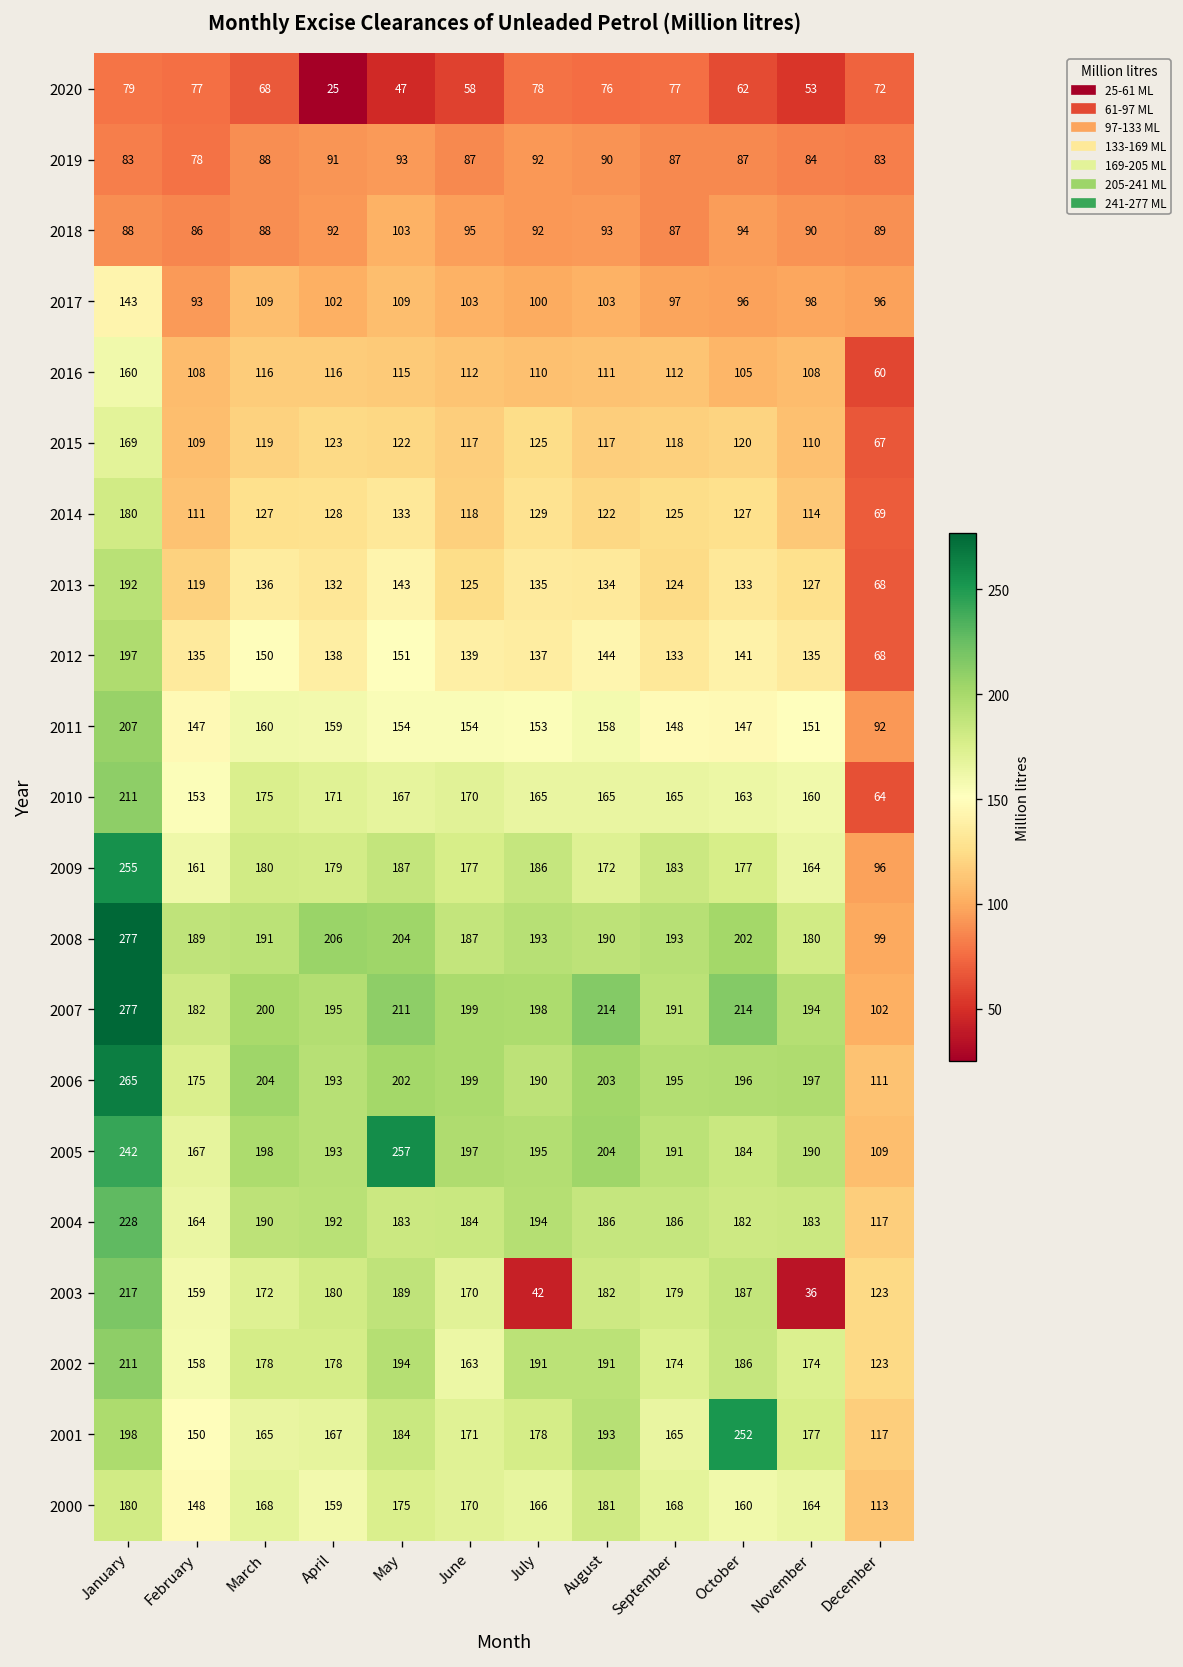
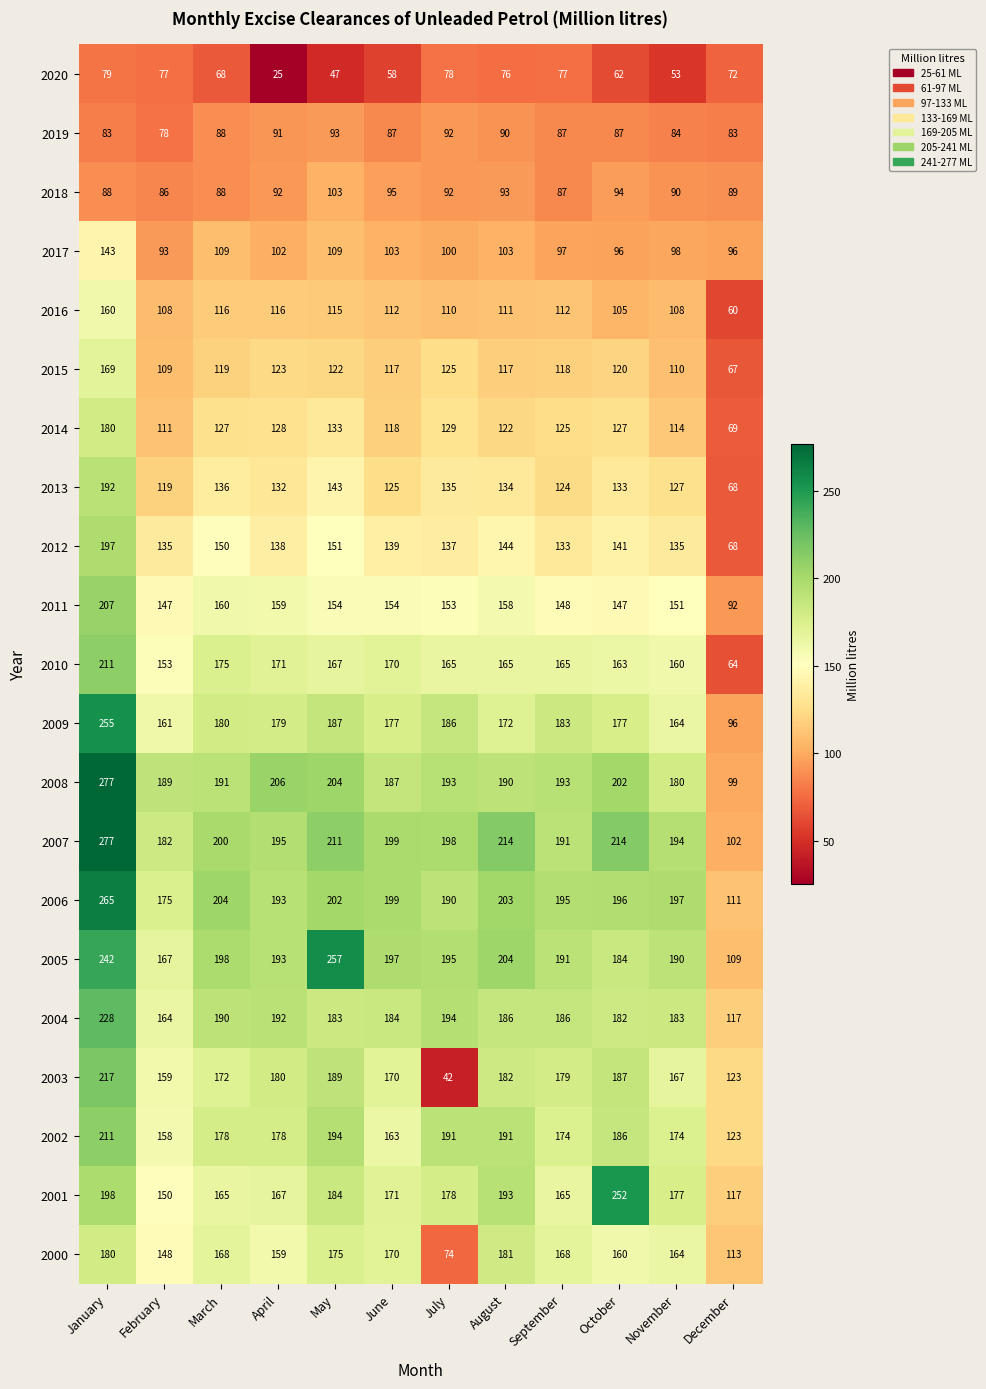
2003, November: 36 -> 167
2000, July: 166 -> 74
